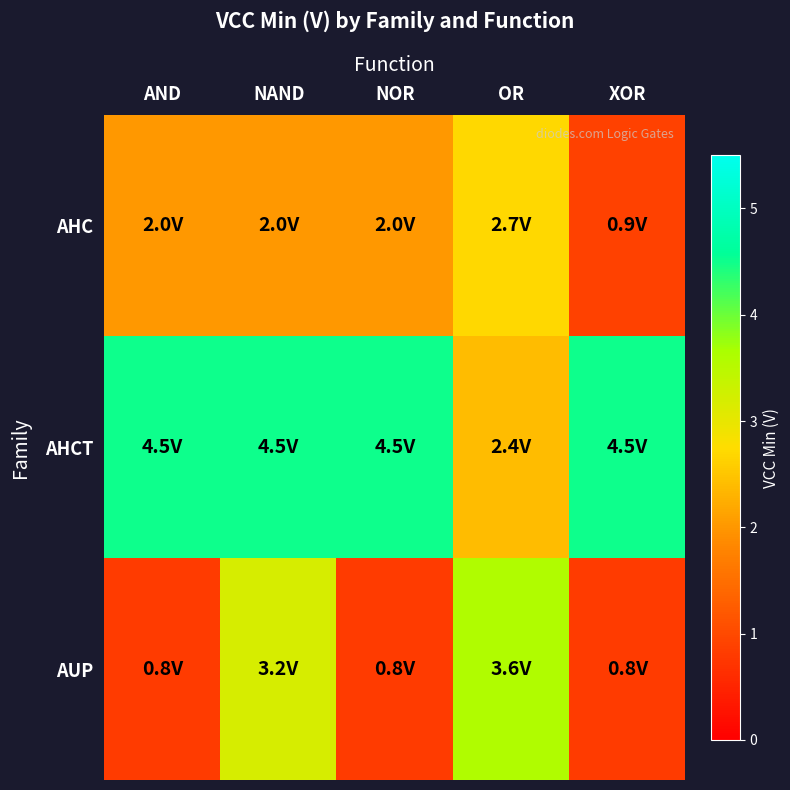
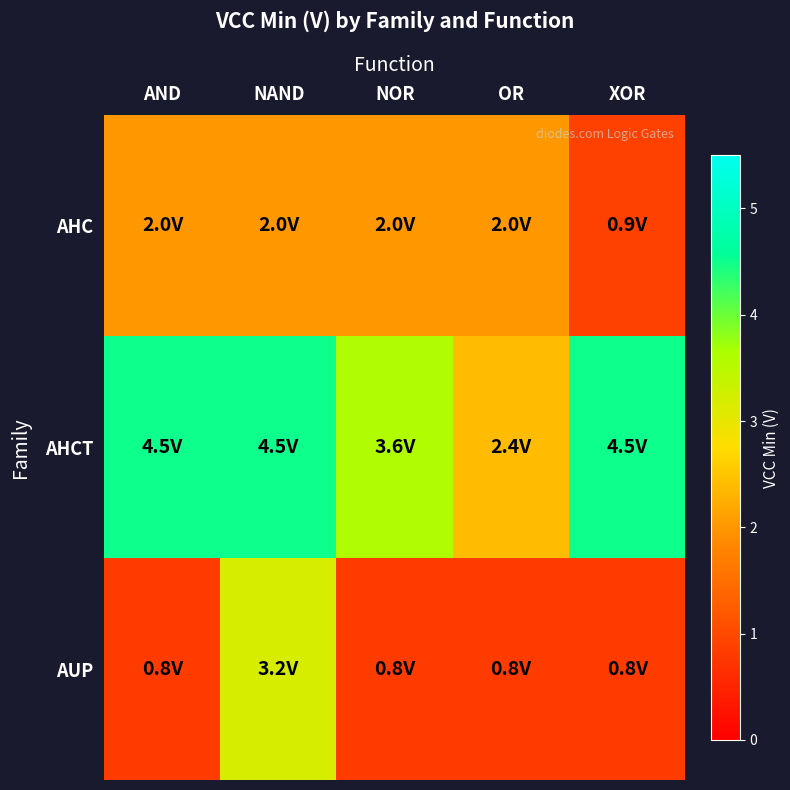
AHC, OR: 2.7V -> 2.0V
AHCT, NOR: 4.5V -> 3.6V
AUP, OR: 3.6V -> 0.8V
